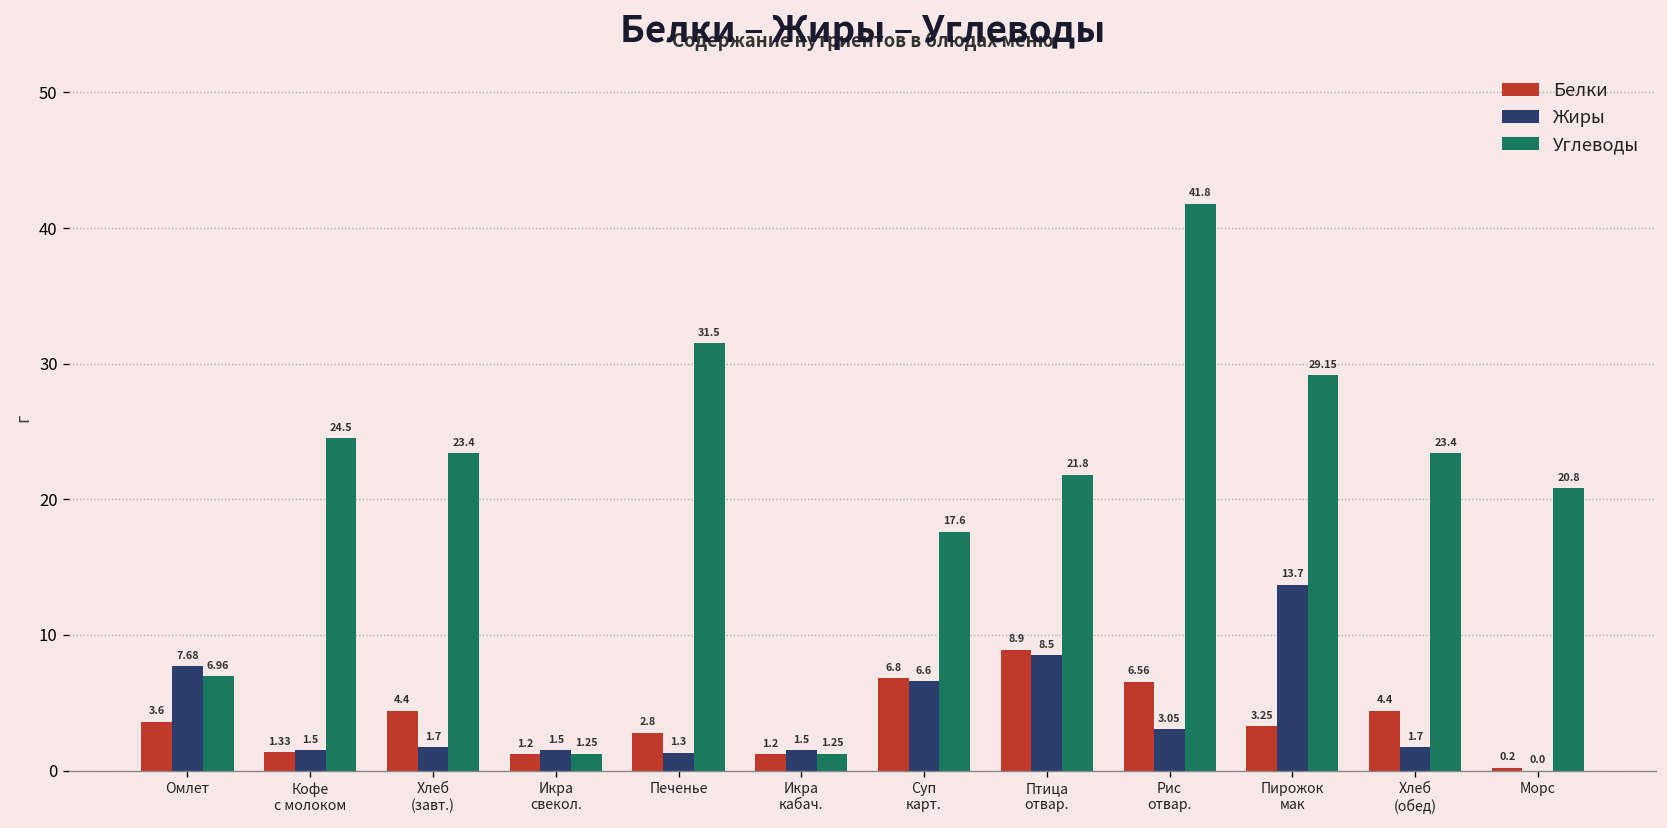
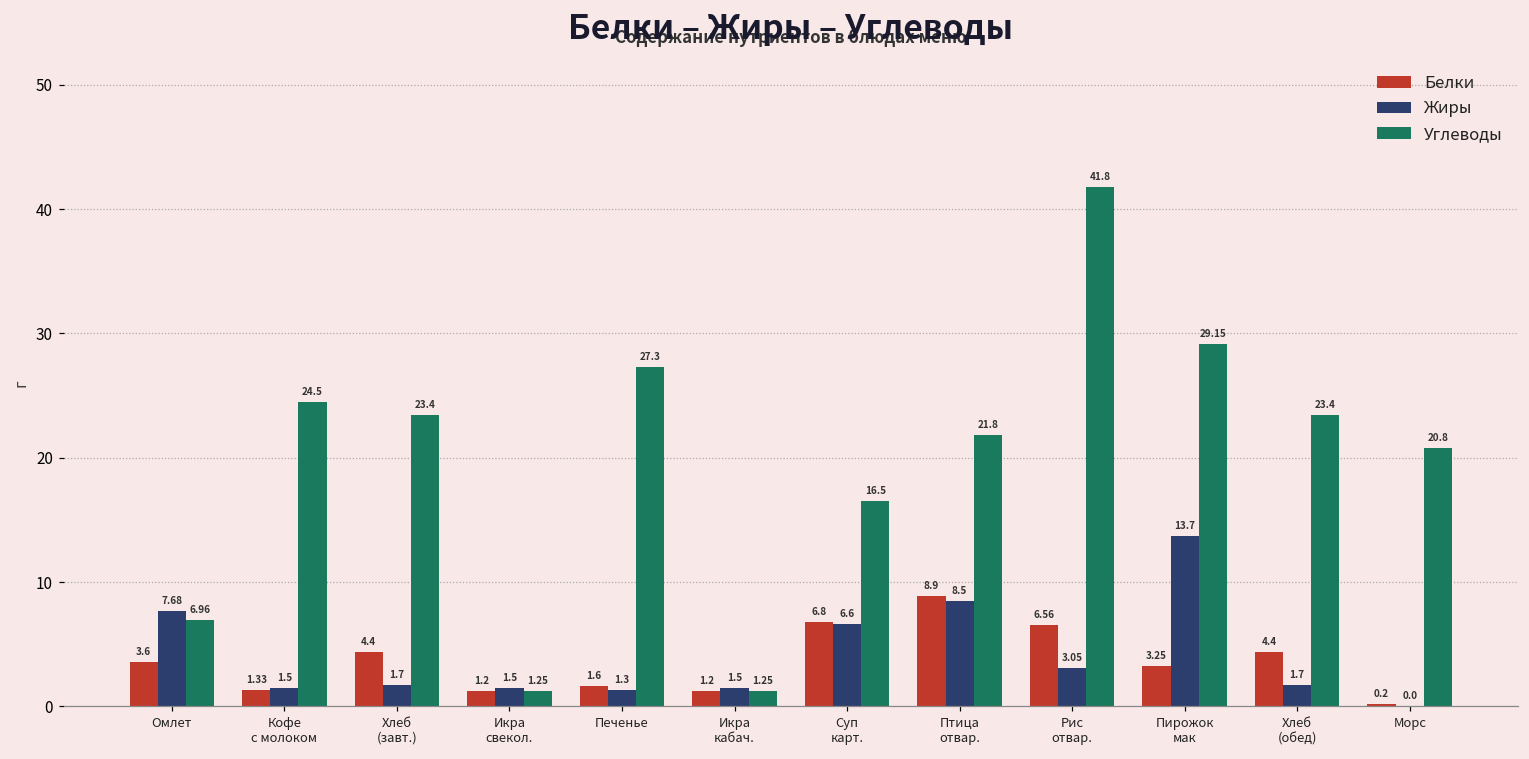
Белки, Печенье: 2.8 -> 1.6
Углеводы, Печенье: 31.5 -> 27.3
Углеводы, Суп карт.: 17.6 -> 16.5
